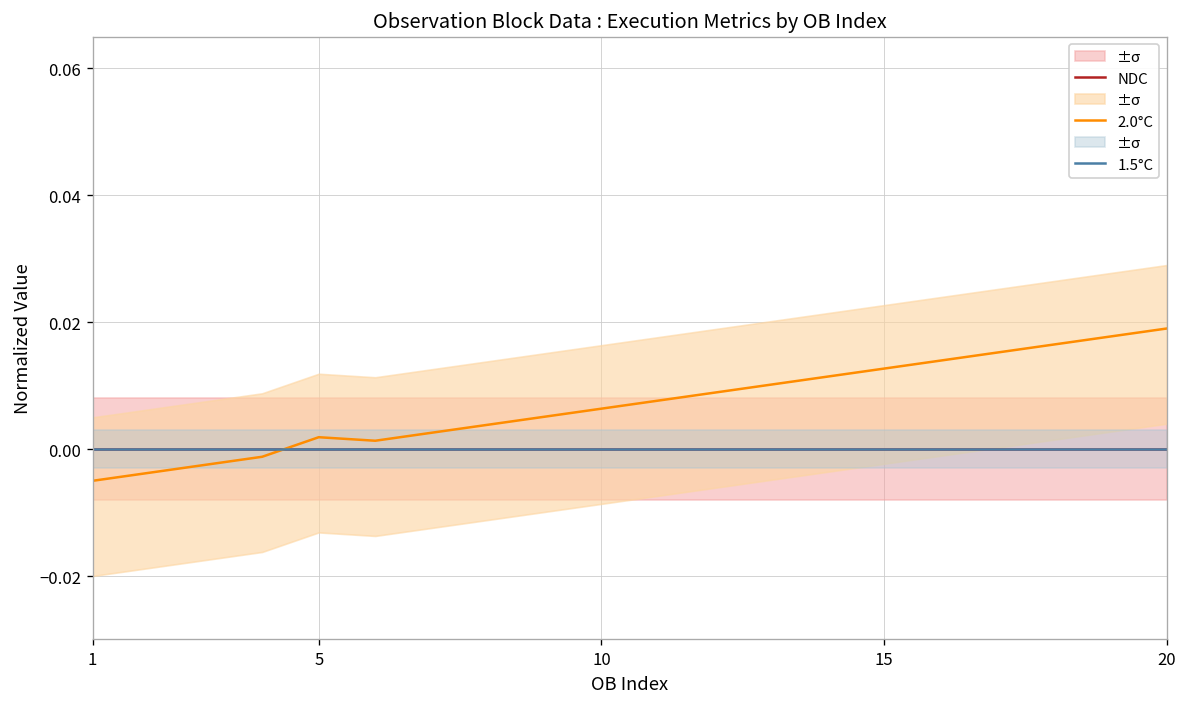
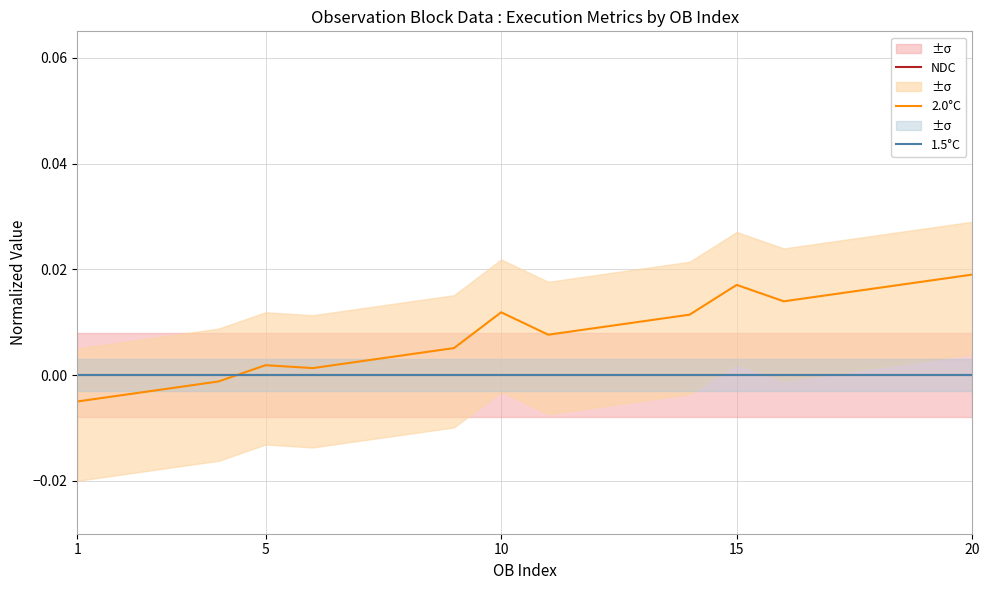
2.0°C, 10: 0.006 -> 0.012
2.0°C, 15: 0.013 -> 0.017
